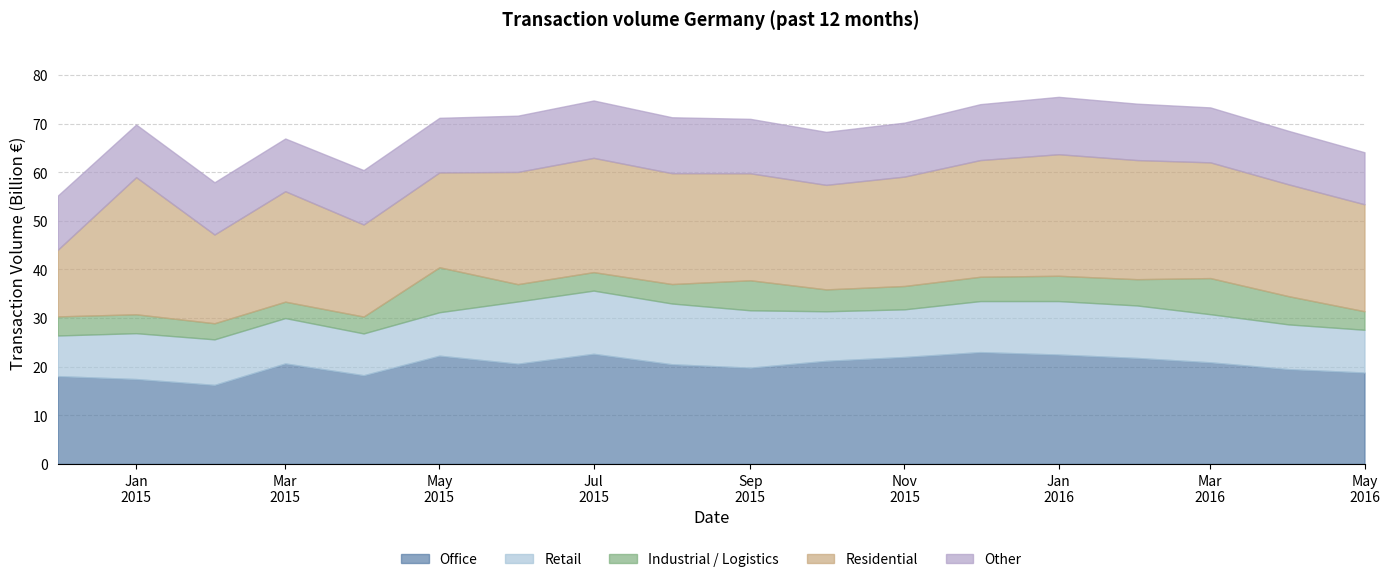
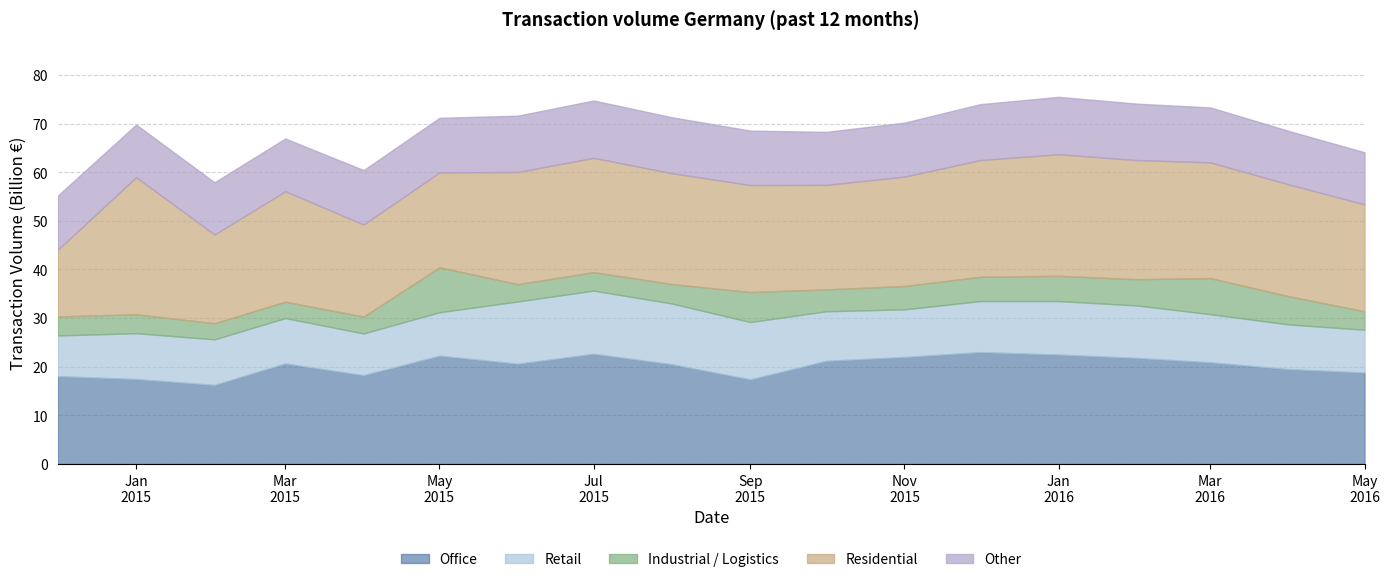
Office, Sep 2015: 20 -> 17
